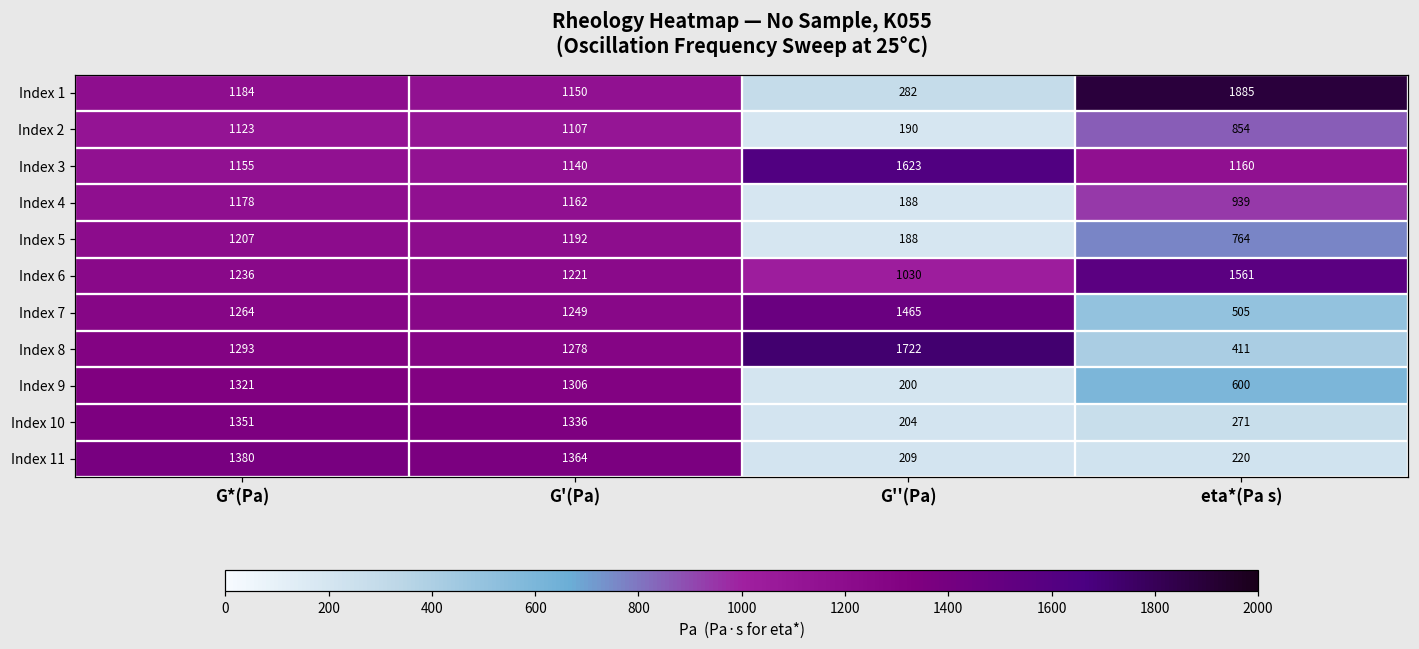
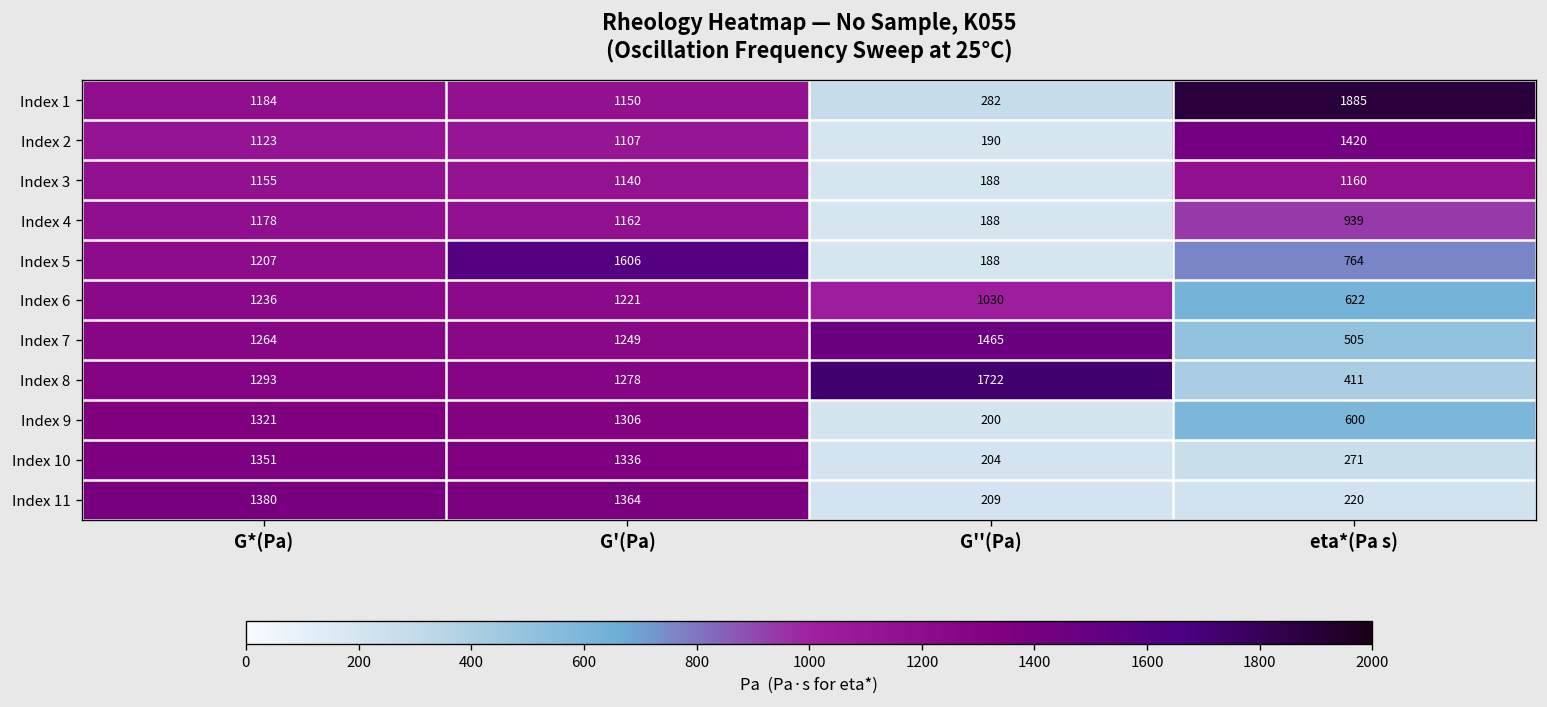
Index 2, eta*(Pa s): 854 -> 1420
Index 3, G''(Pa): 1623 -> 188
Index 5, G'(Pa): 1192 -> 1606
Index 6, eta*(Pa s): 1561 -> 622
